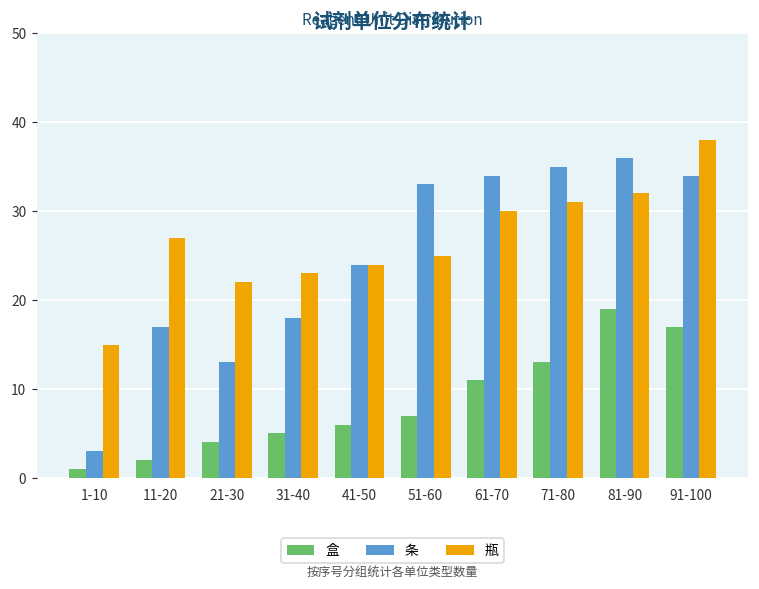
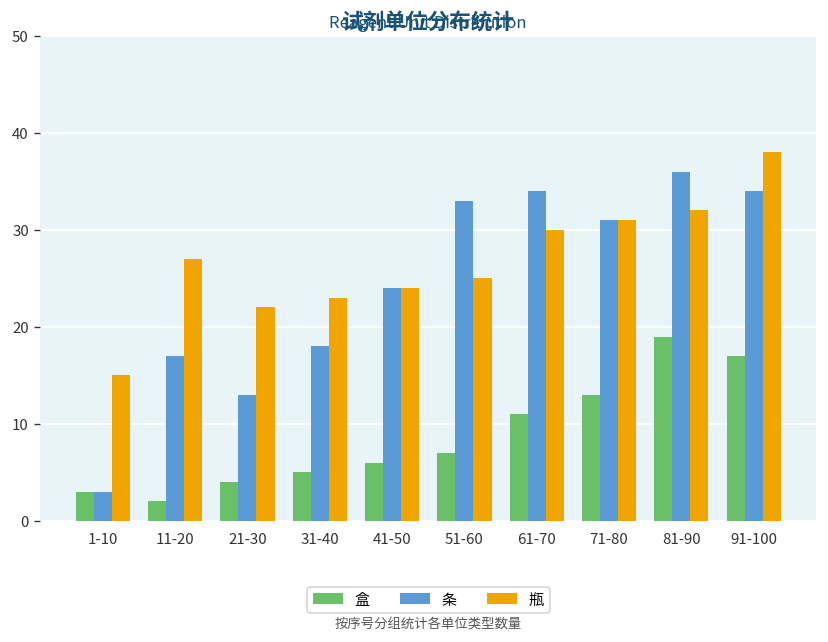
盒, 1-10: 1 -> 3
条, 71-80: 35 -> 31
